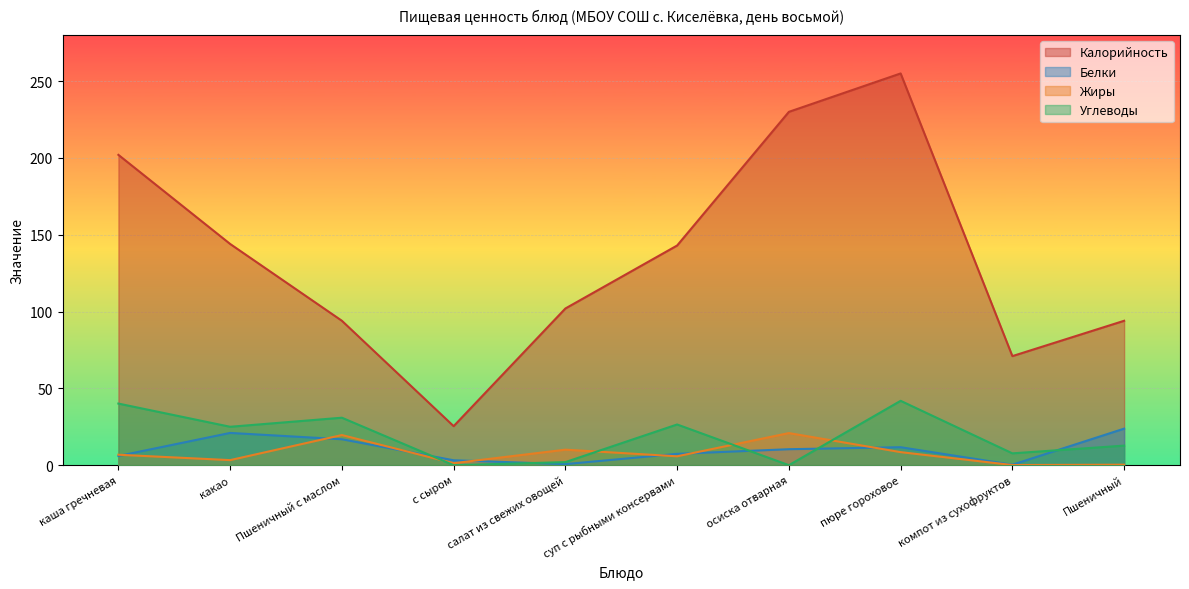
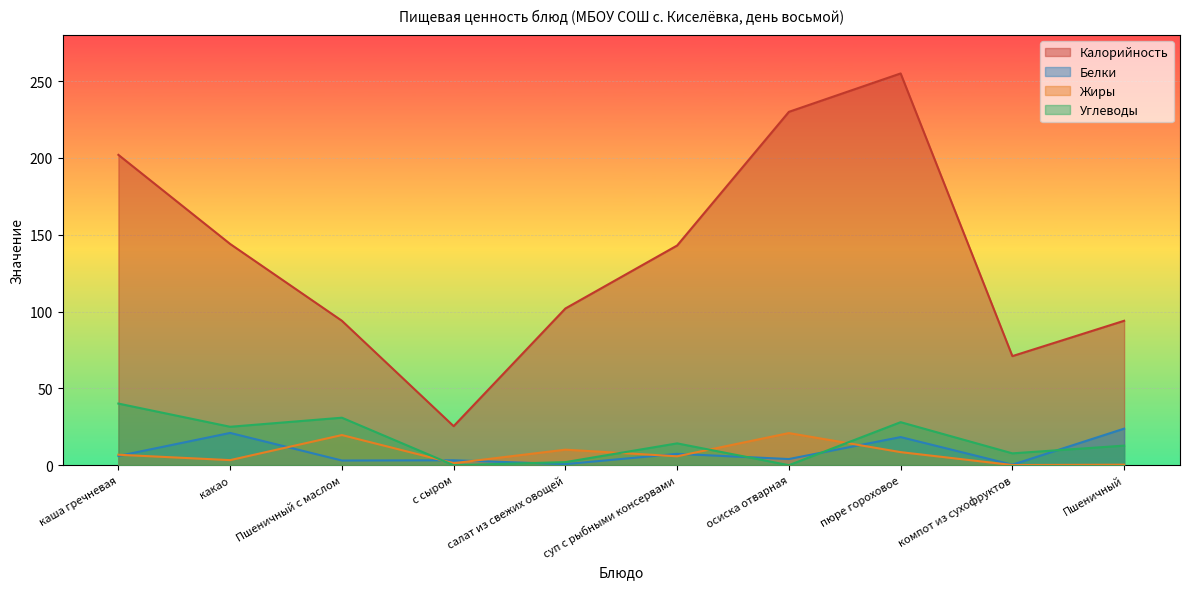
Белки, Пшеничный с маслом: 17 -> 3
Углеводы, суп с рыбными консервами: 27 -> 14
Белки, осиска отварная: 10 -> 4
Белки, пюре гороховое: 12 -> 18
Углеводы, пюре гороховое: 42 -> 28
